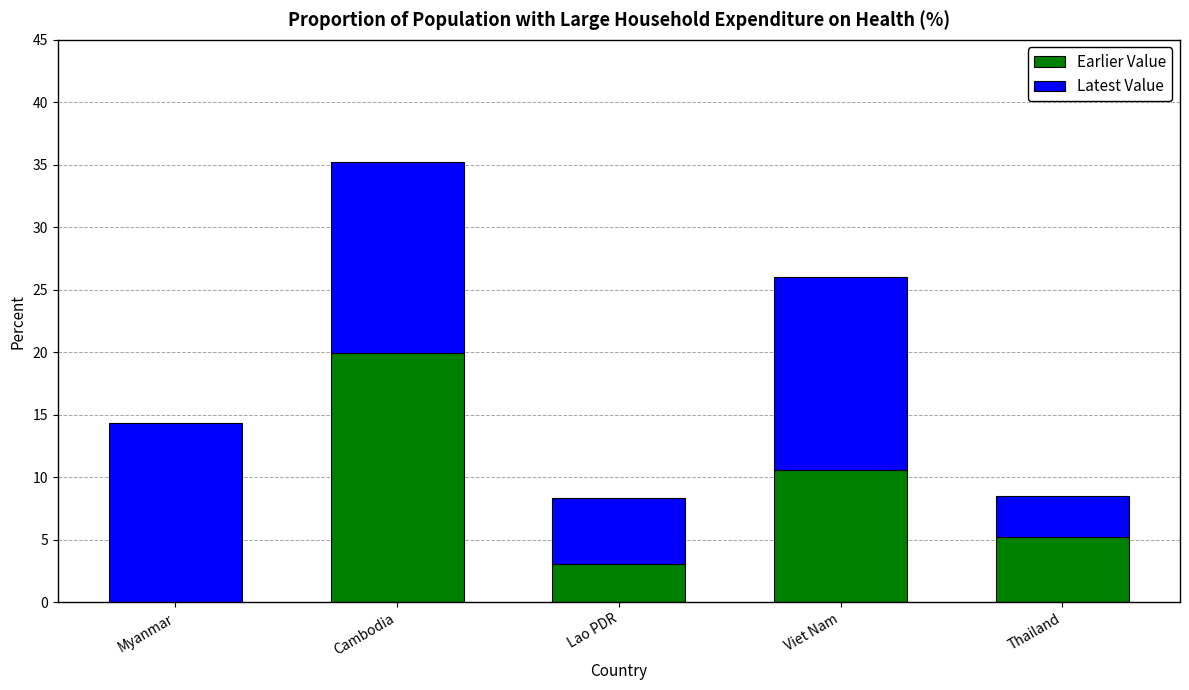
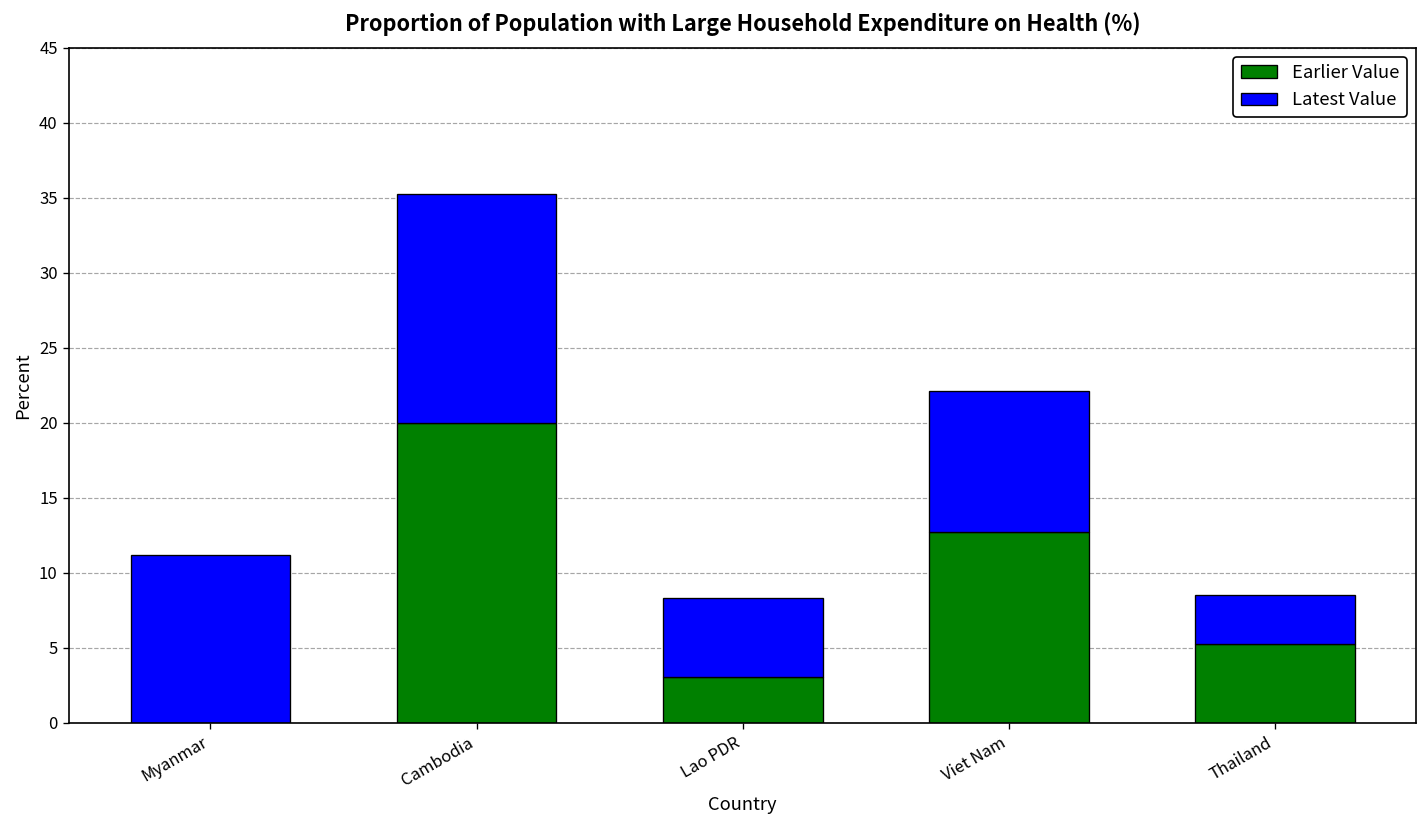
Latest Value, Myanmar: 14.4 -> 11.2
Earlier Value, Viet Nam: 10.6 -> 12.7
Latest Value, Viet Nam: 15.4 -> 9.4
